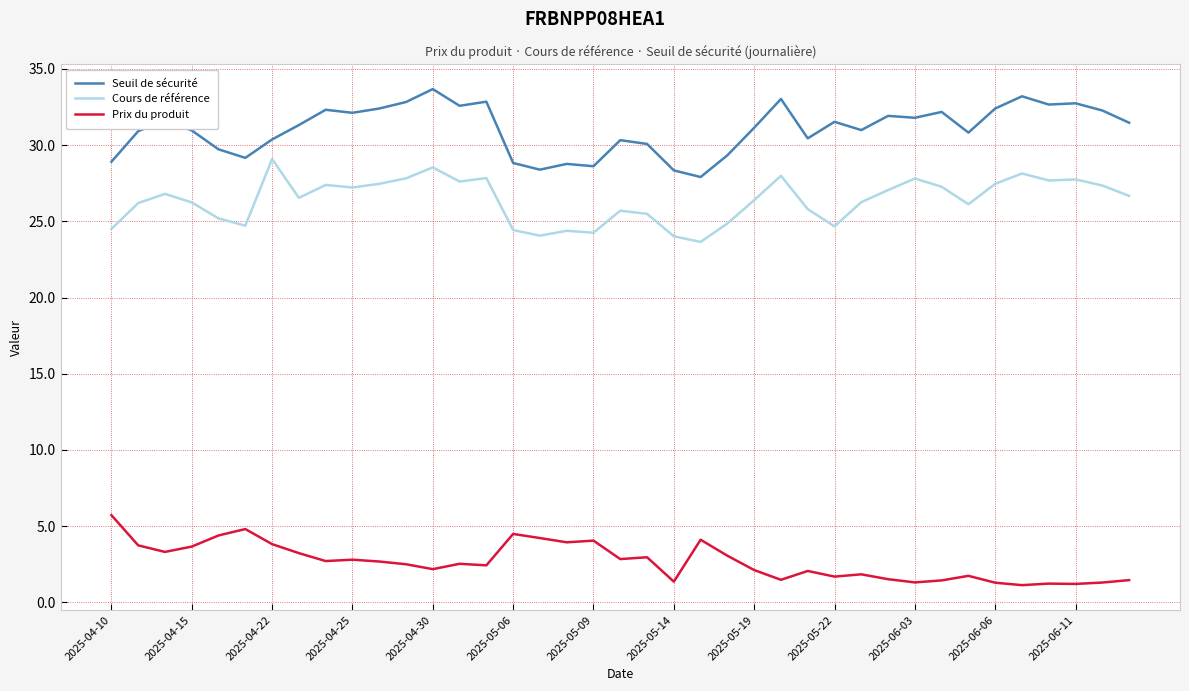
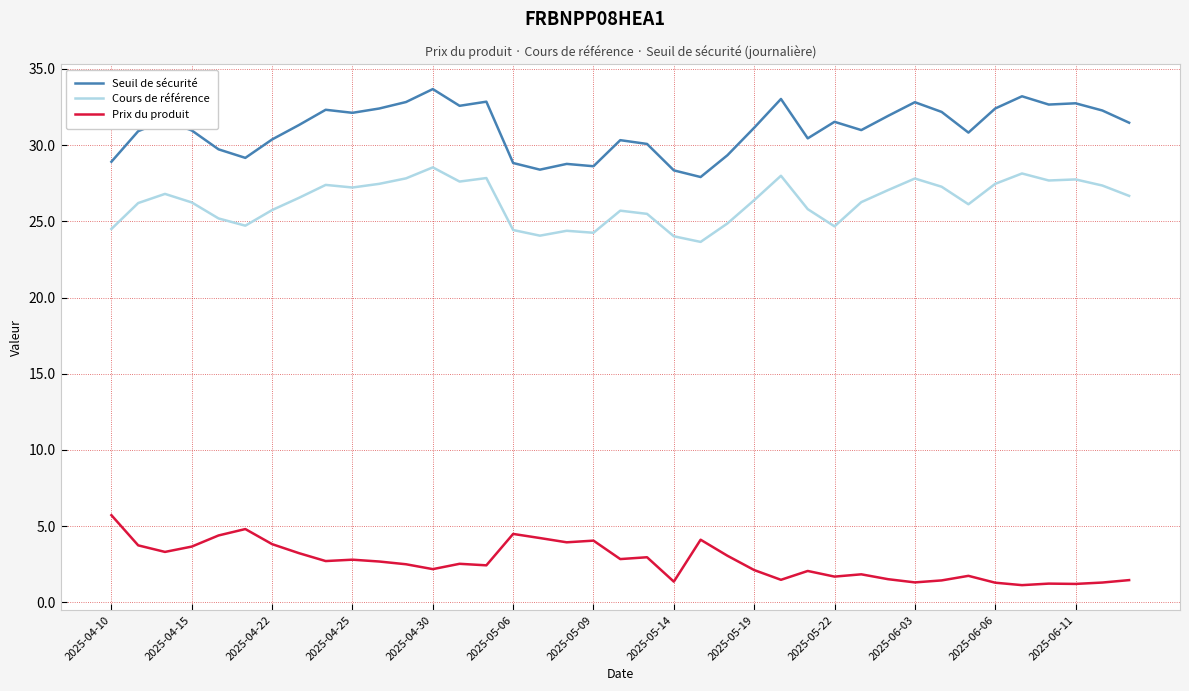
Cours de référence, 2025-04-22: 29.1 -> 25.7
Seuil de sécurité, 2025-06-03: 31.8 -> 32.8
